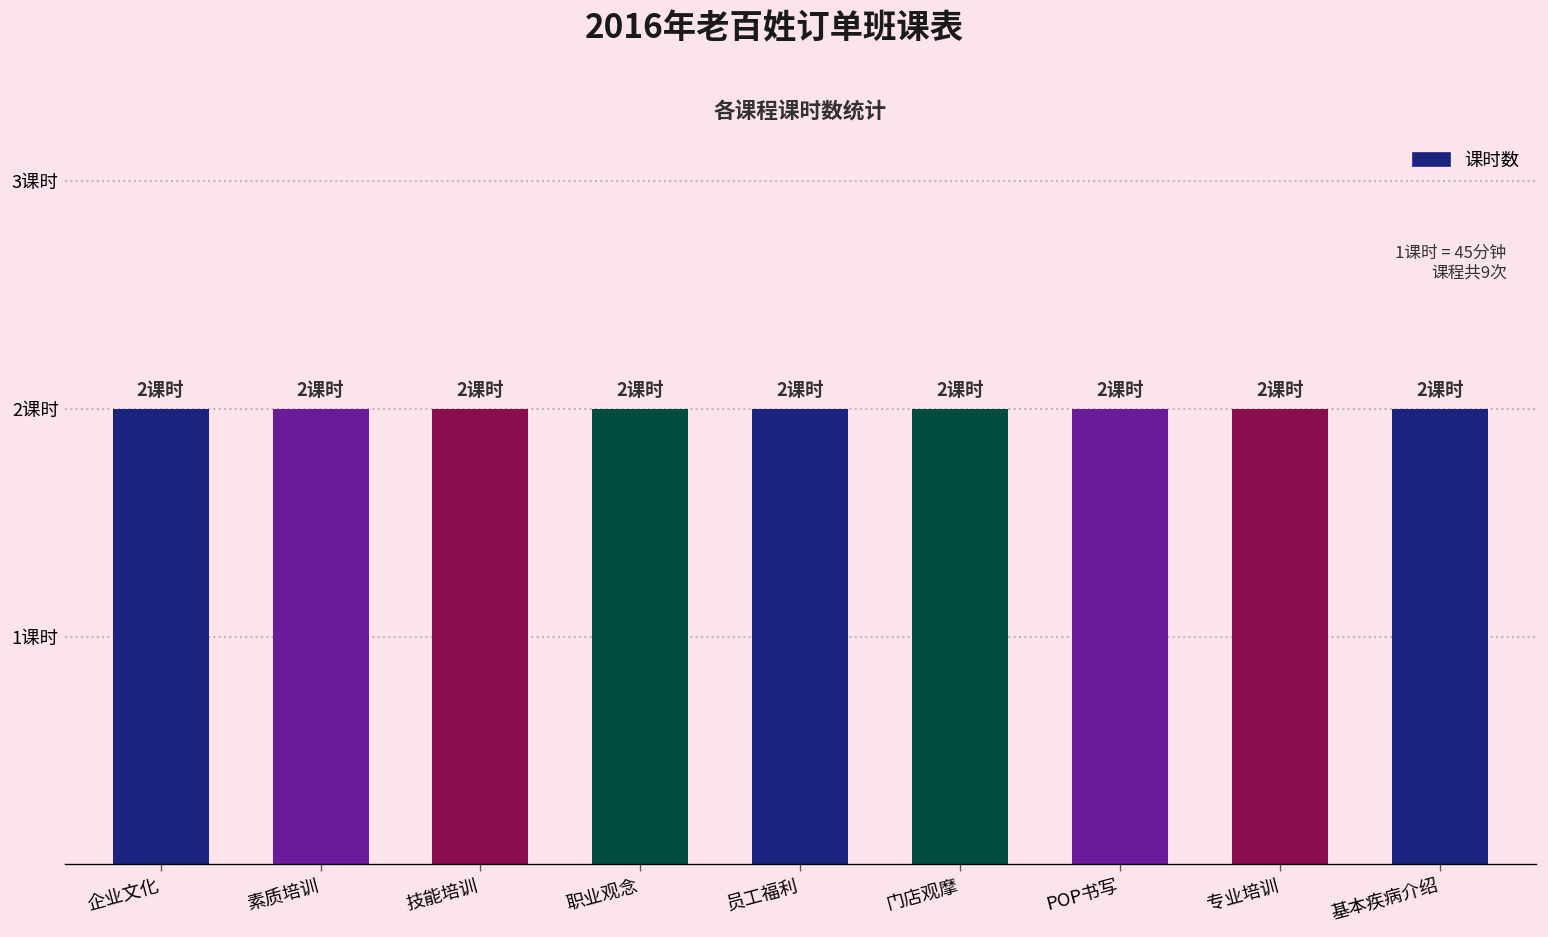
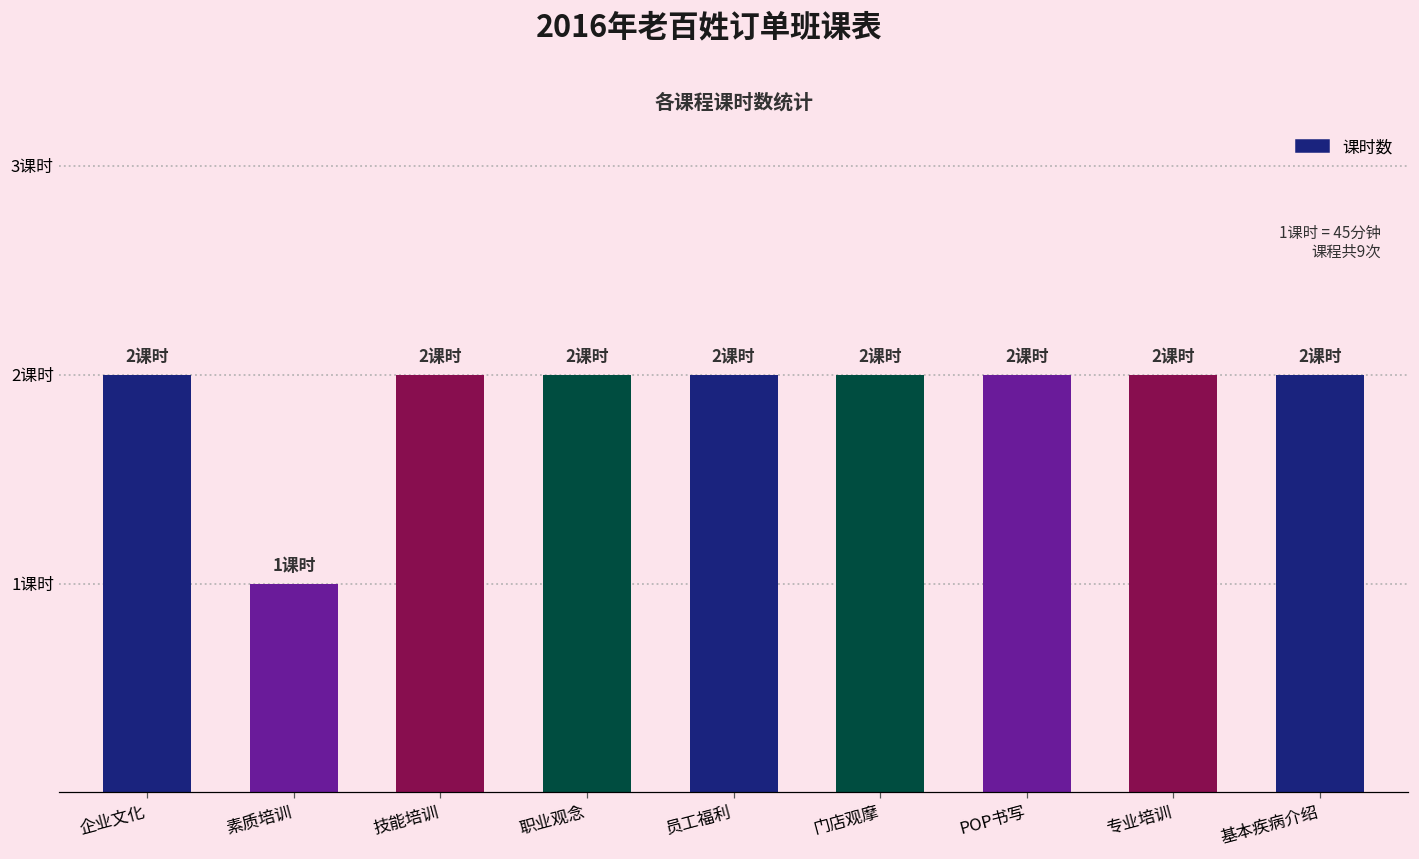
素质培训: 2 -> 1
